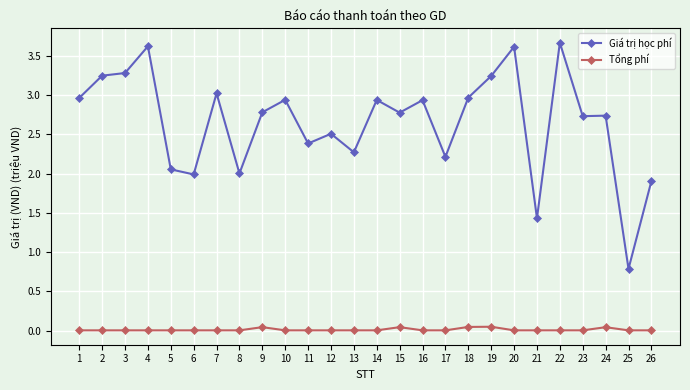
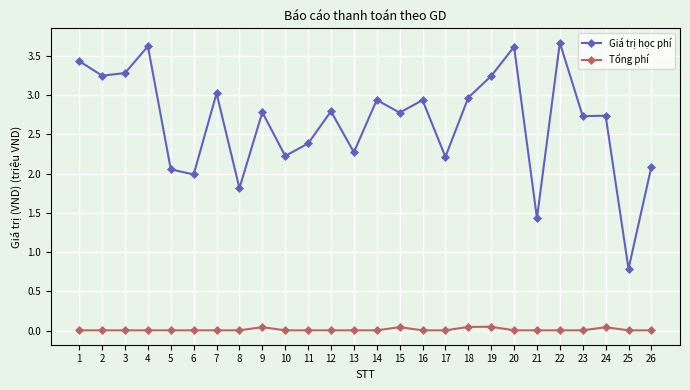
Giá trị học phí, 1: 3.0 -> 3.4
Giá trị học phí, 8: 2.0 -> 1.8
Giá trị học phí, 10: 2.9 -> 2.2
Giá trị học phí, 12: 2.5 -> 2.8
Giá trị học phí, 26: 1.9 -> 2.1
